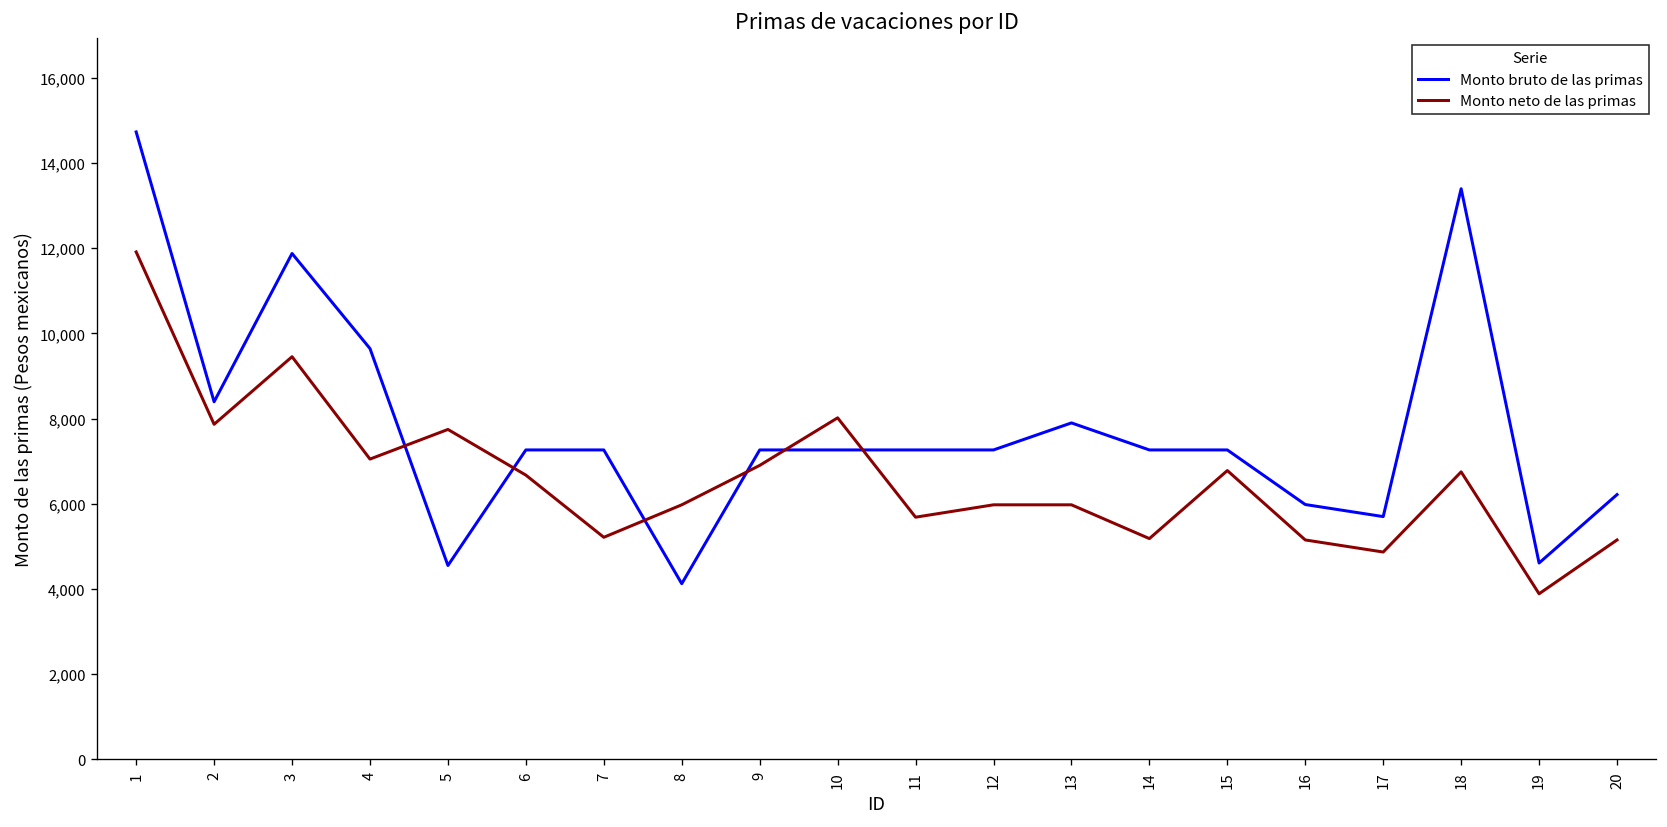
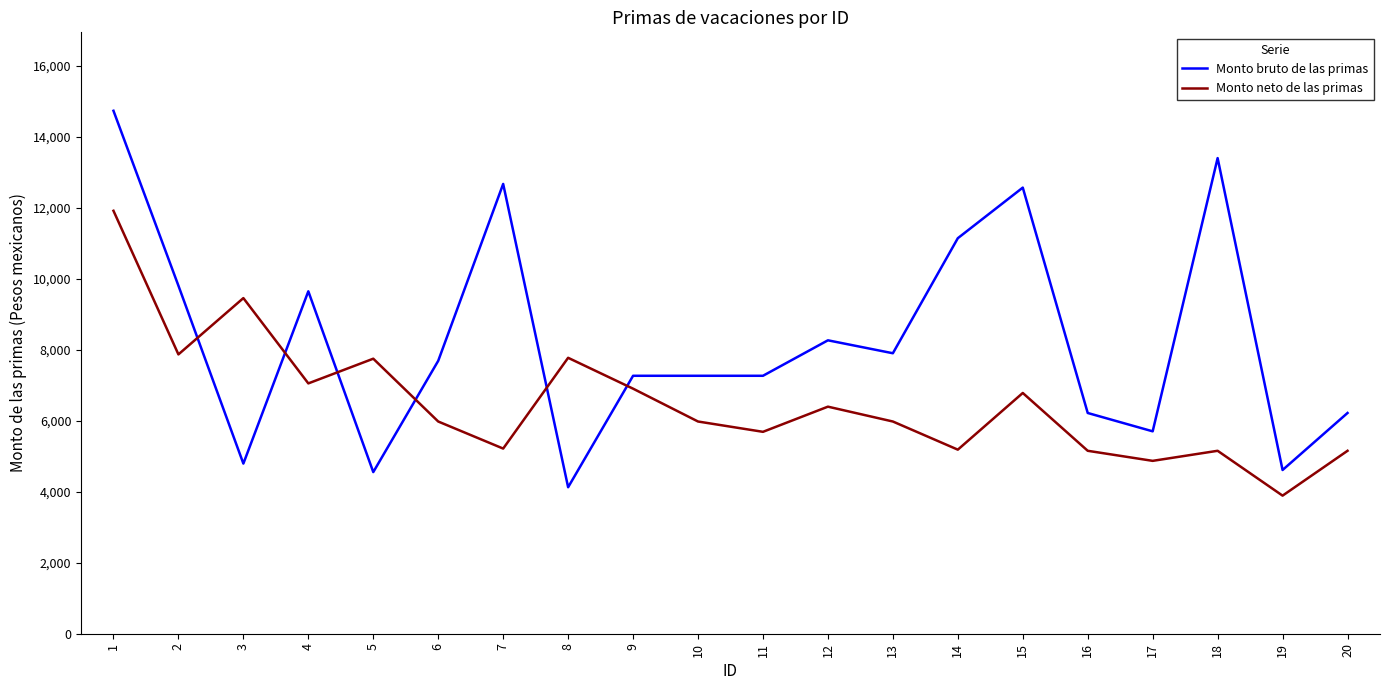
Monto bruto de las primas, 2: 8,400 -> 9,800
Monto bruto de las primas, 3: 11,900 -> 4,800
Monto bruto de las primas, 6: 7,300 -> 7,700
Monto neto de las primas, 6: 6,700 -> 6,000
Monto bruto de las primas, 7: 7,300 -> 12,700
Monto neto de las primas, 8: 6,000 -> 7,800
Monto neto de las primas, 10: 8,000 -> 6,000
Monto bruto de las primas, 12: 7,300 -> 8,300
Monto neto de las primas, 12: 6,000 -> 6,400
Monto bruto de las primas, 14: 7,300 -> 11,100
Monto bruto de las primas, 15: 7,300 -> 12,600
Monto bruto de las primas, 16: 6,000 -> 6,200
Monto neto de las primas, 18: 6,800 -> 5,200
